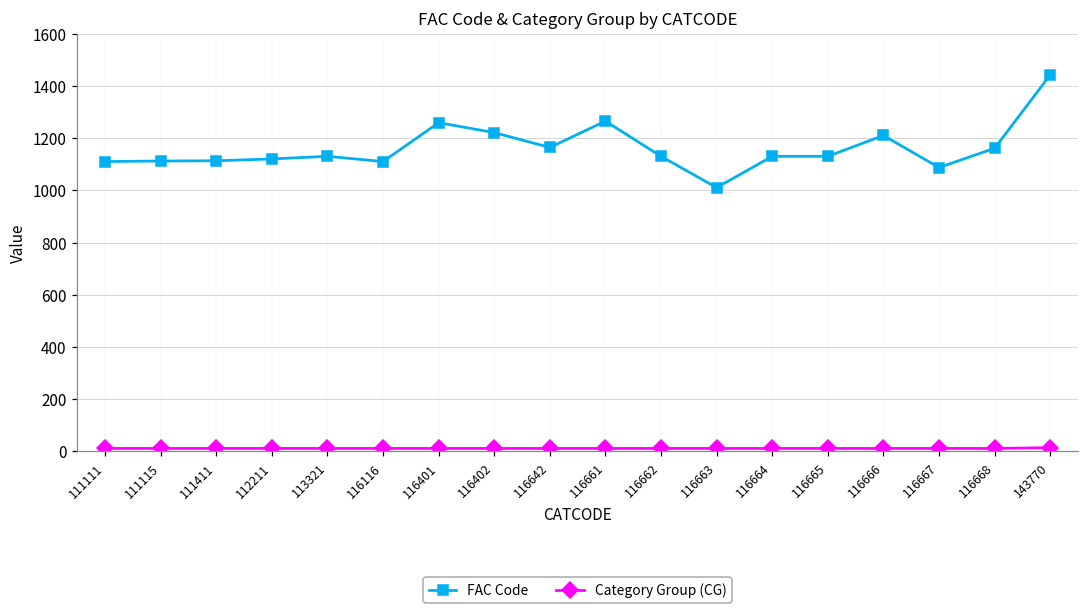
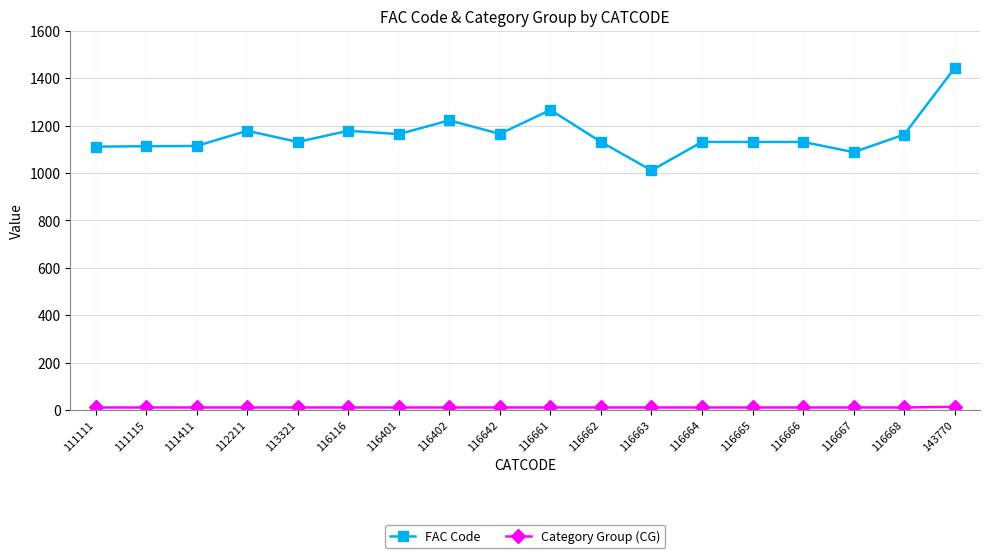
FAC Code, 112211: 1120 -> 1180
FAC Code, 116116: 1110 -> 1180
FAC Code, 116401: 1260 -> 1160
FAC Code, 116666: 1210 -> 1130
